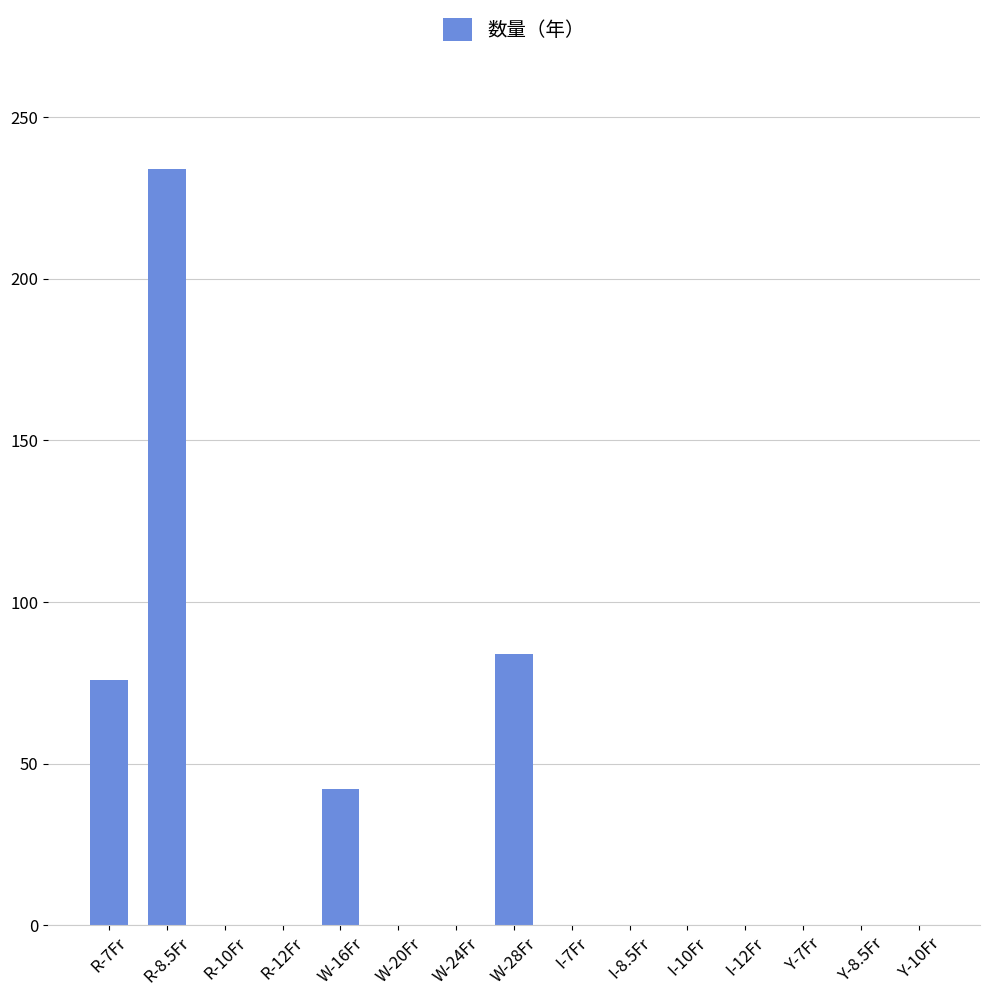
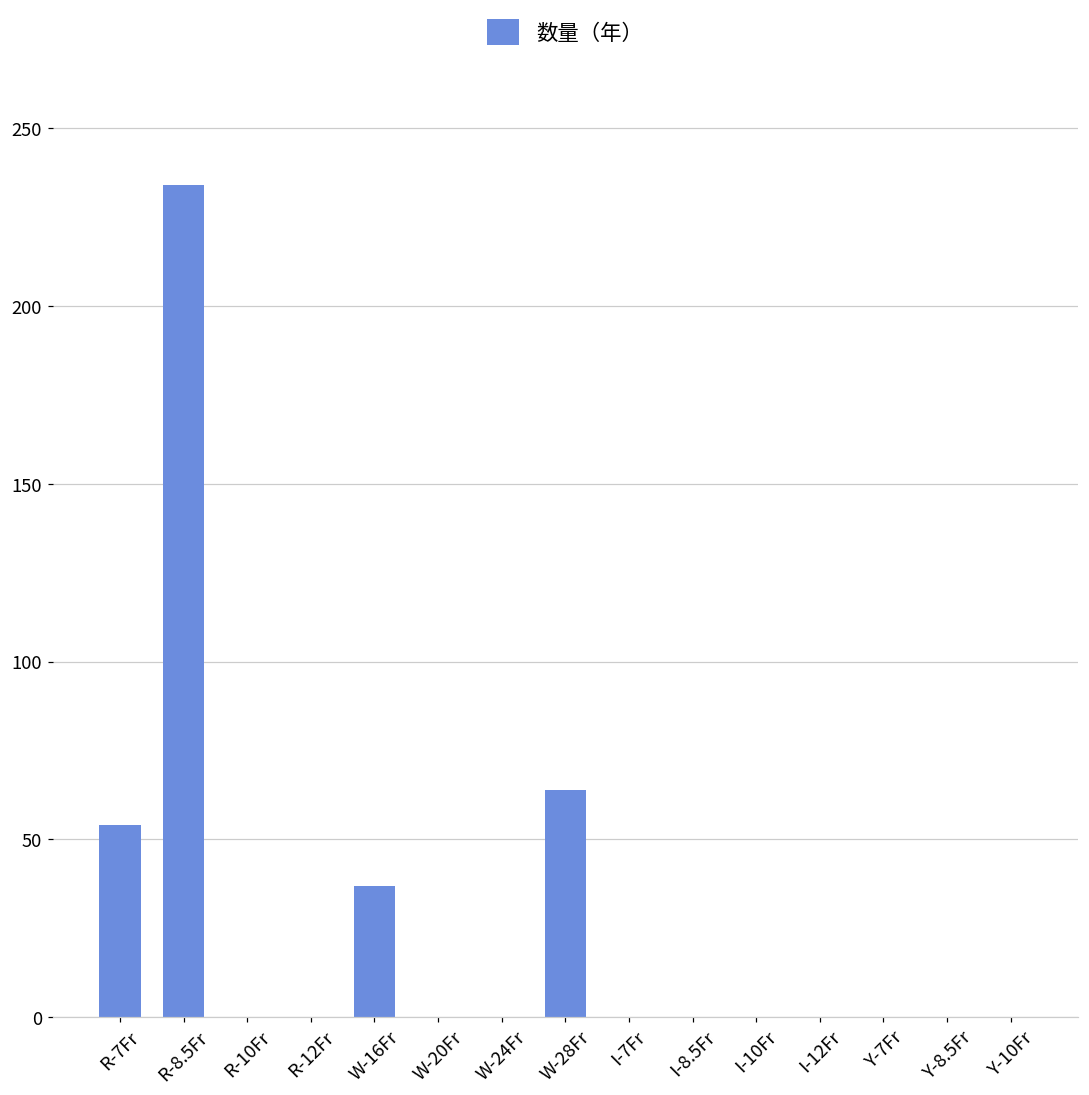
R-7Fr: 76 -> 54
W-16Fr: 42 -> 37
W-28Fr: 84 -> 64
